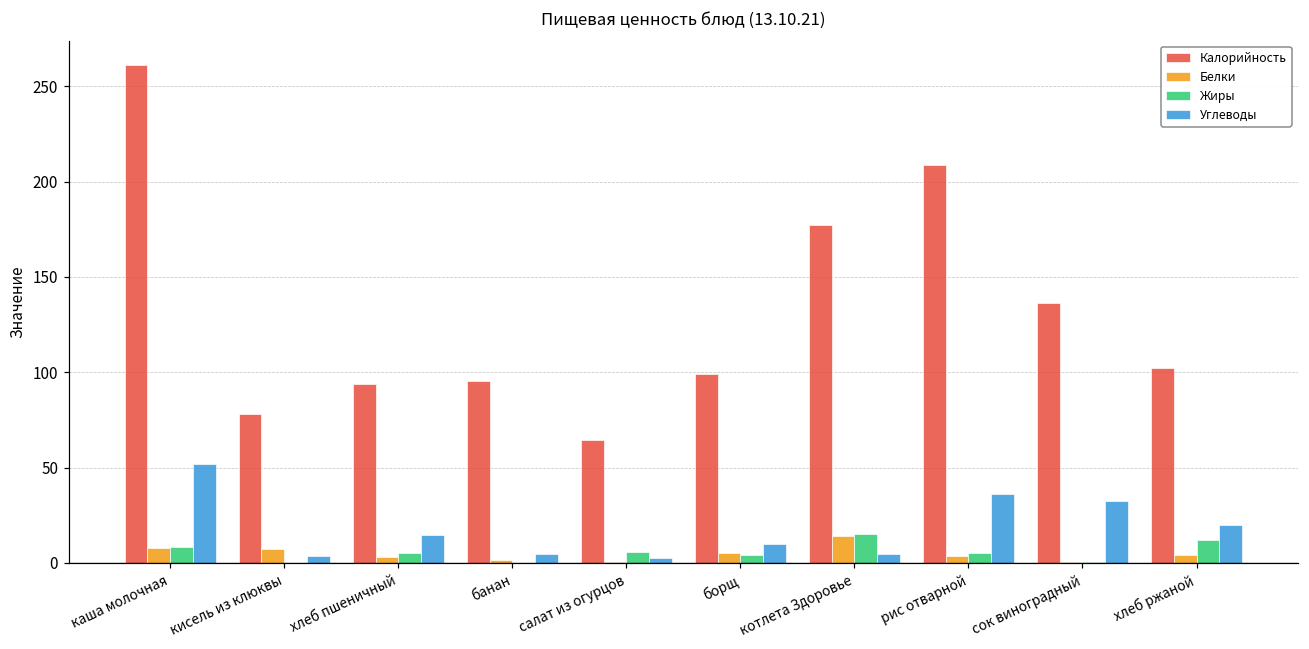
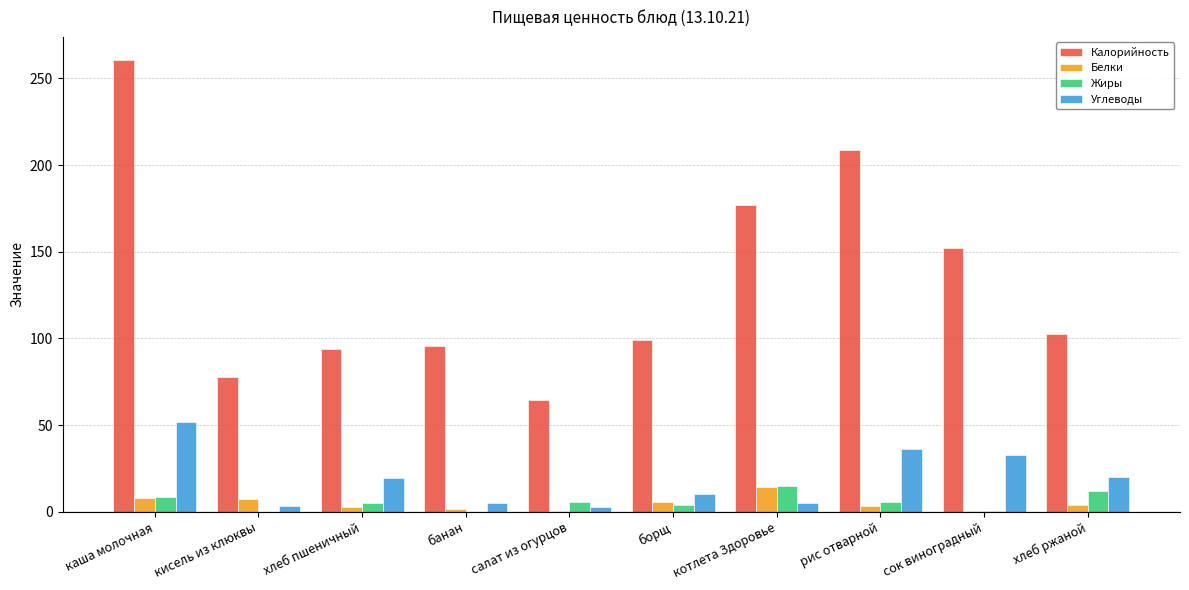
Углеводы, хлеб пшеничный: 15 -> 20
Калорийность, сок виноградный: 136 -> 152
